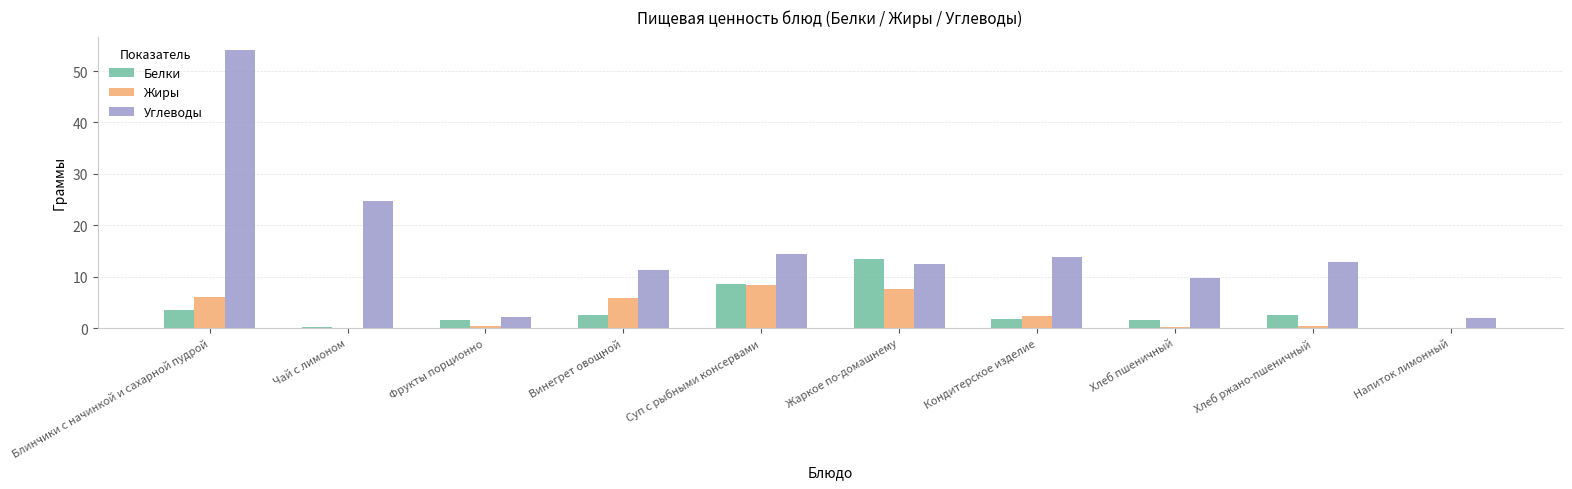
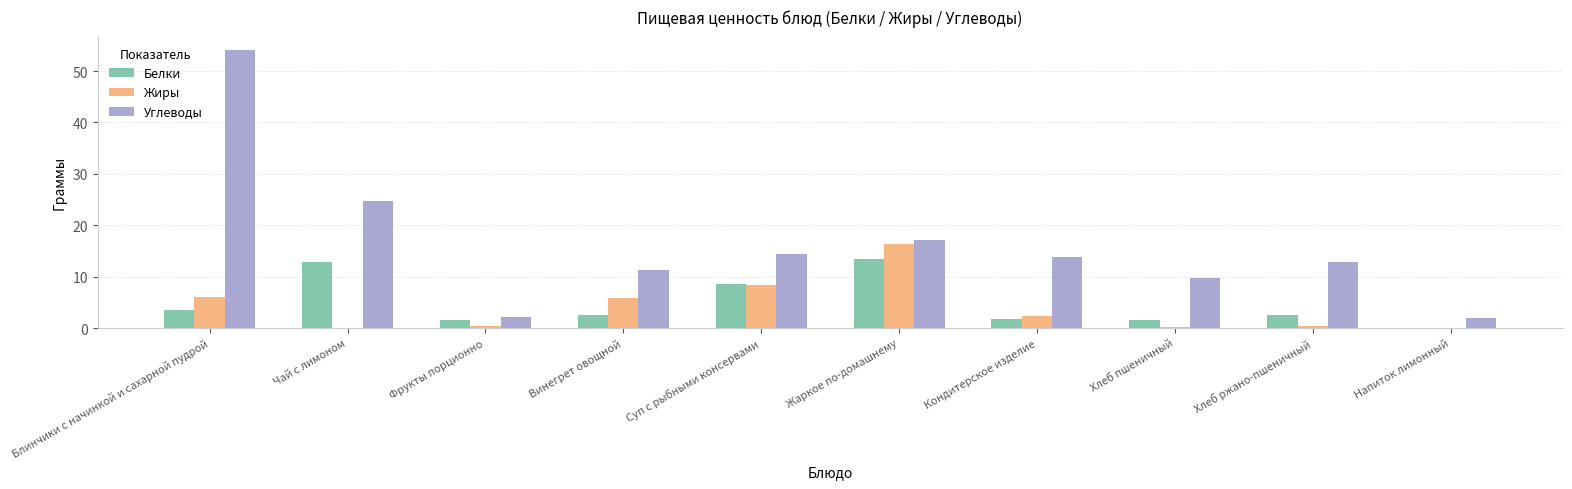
Белки, Чай с лимоном: 0 -> 13
Жиры, Жаркое по-домашнему: 8 -> 16
Углеводы, Жаркое по-домашнему: 13 -> 17
